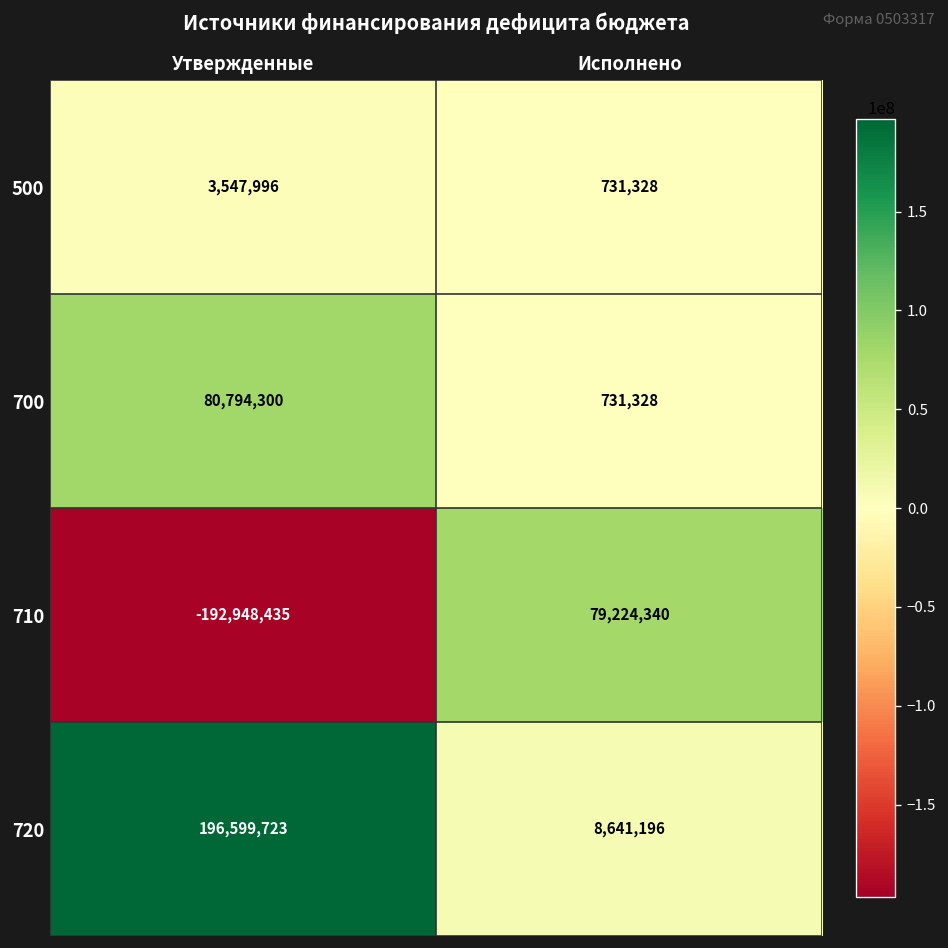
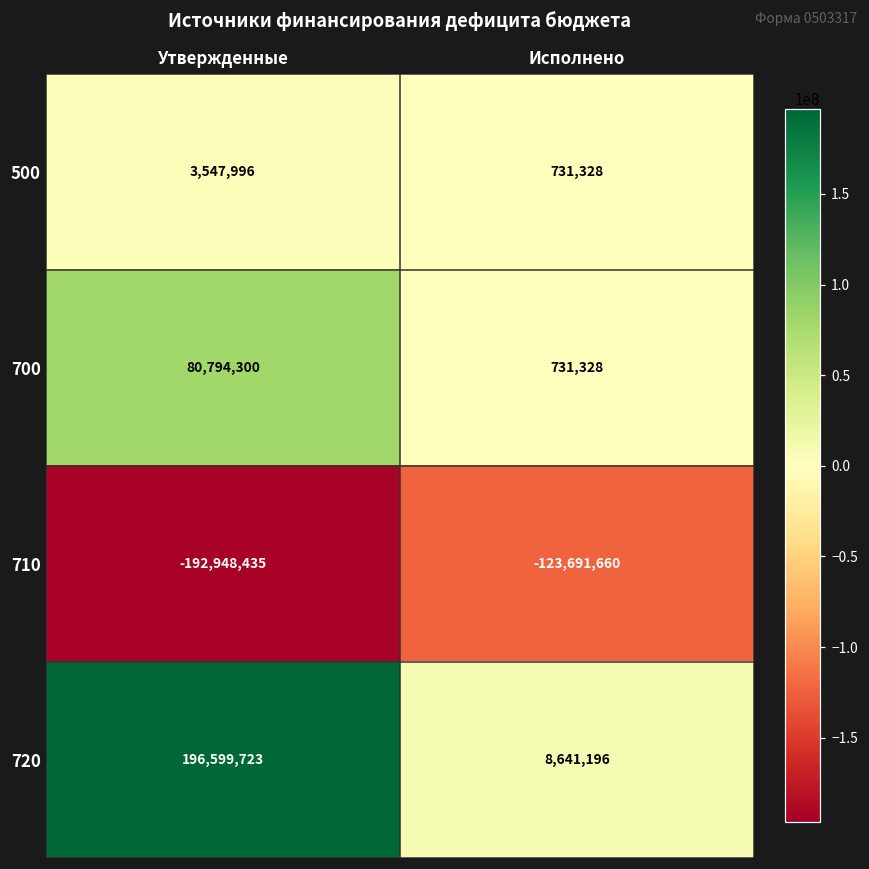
710, Исполнено: 79,224,340 -> -123,691,660
